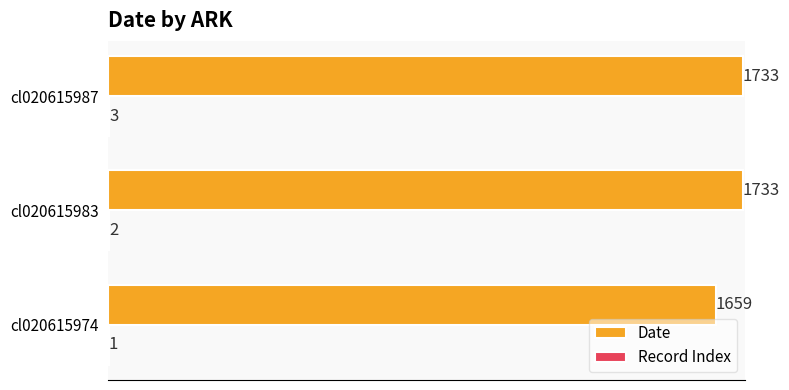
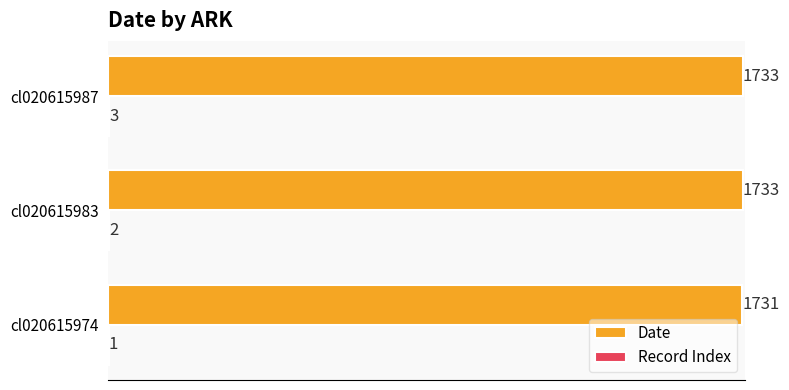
Date, cl020615974: 1659 -> 1731
